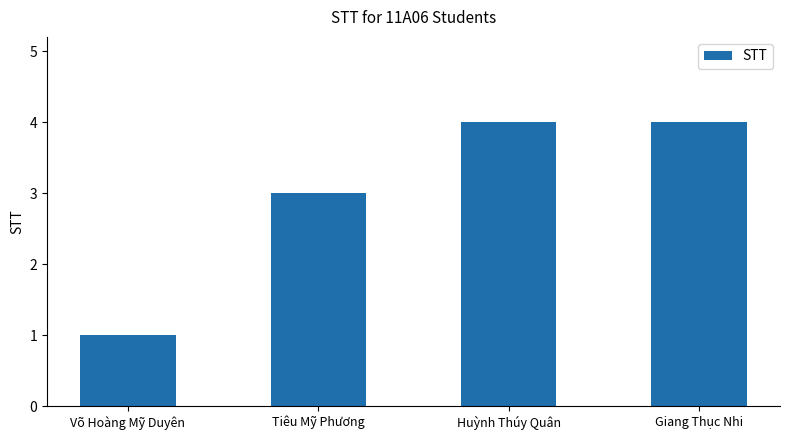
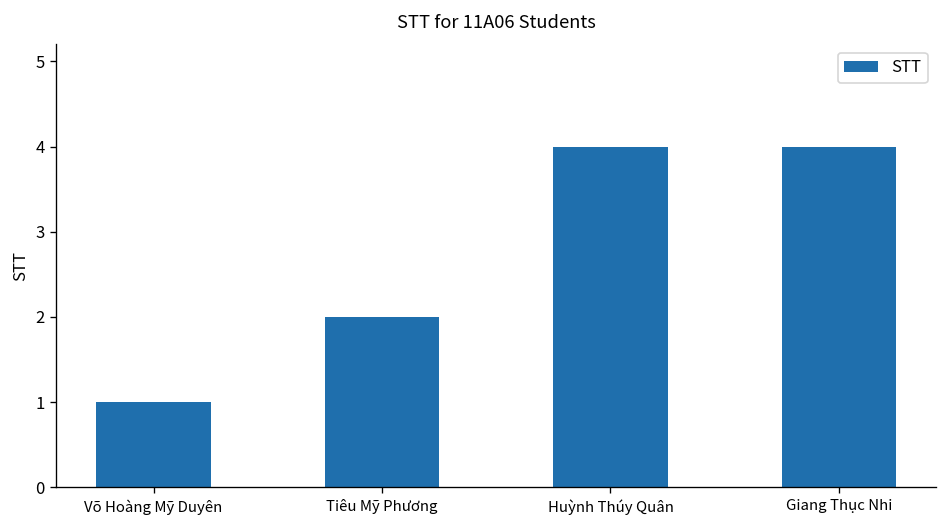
Tiêu Mỹ Phương: 3 -> 2
